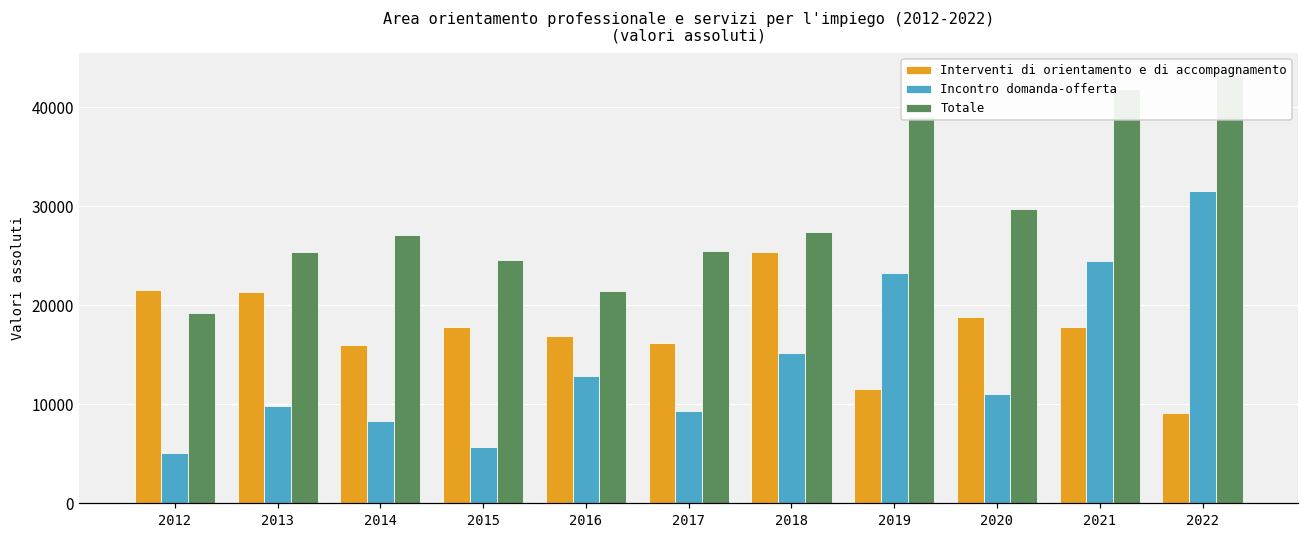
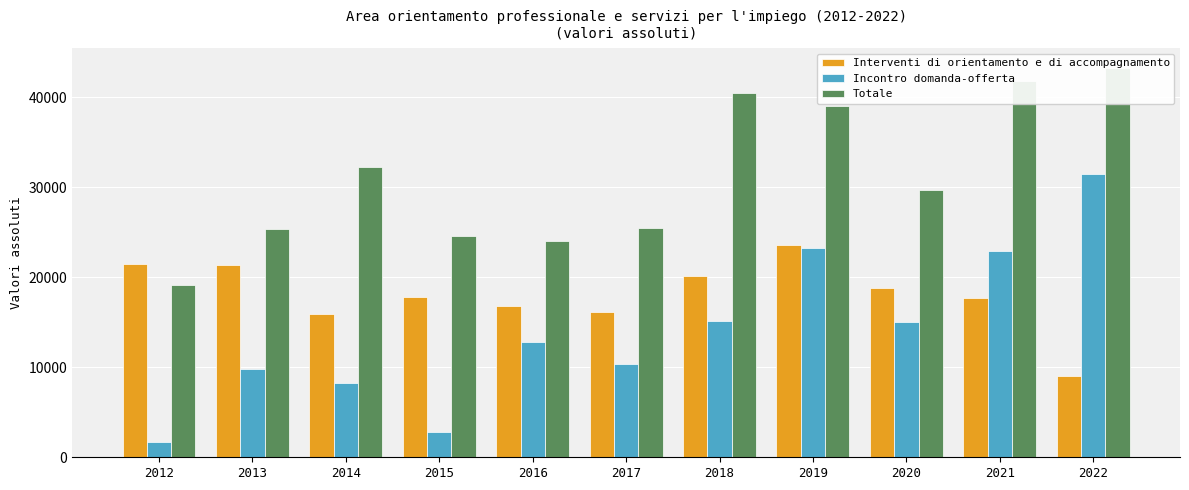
Incontro domanda-offerta, 2012: 5000 -> 2000
Totale, 2014: 27000 -> 32000
Incontro domanda-offerta, 2015: 6000 -> 3000
Totale, 2016: 21000 -> 24000
Incontro domanda-offerta, 2017: 9000 -> 10000
Interventi di orientamento e di accompagnamento, 2018: 25000 -> 20000
Totale, 2018: 27000 -> 41000
Interventi di orientamento e di accompagnamento, 2019: 12000 -> 24000
Incontro domanda-offerta, 2020: 11000 -> 15000
Incontro domanda-offerta, 2021: 24000 -> 23000
